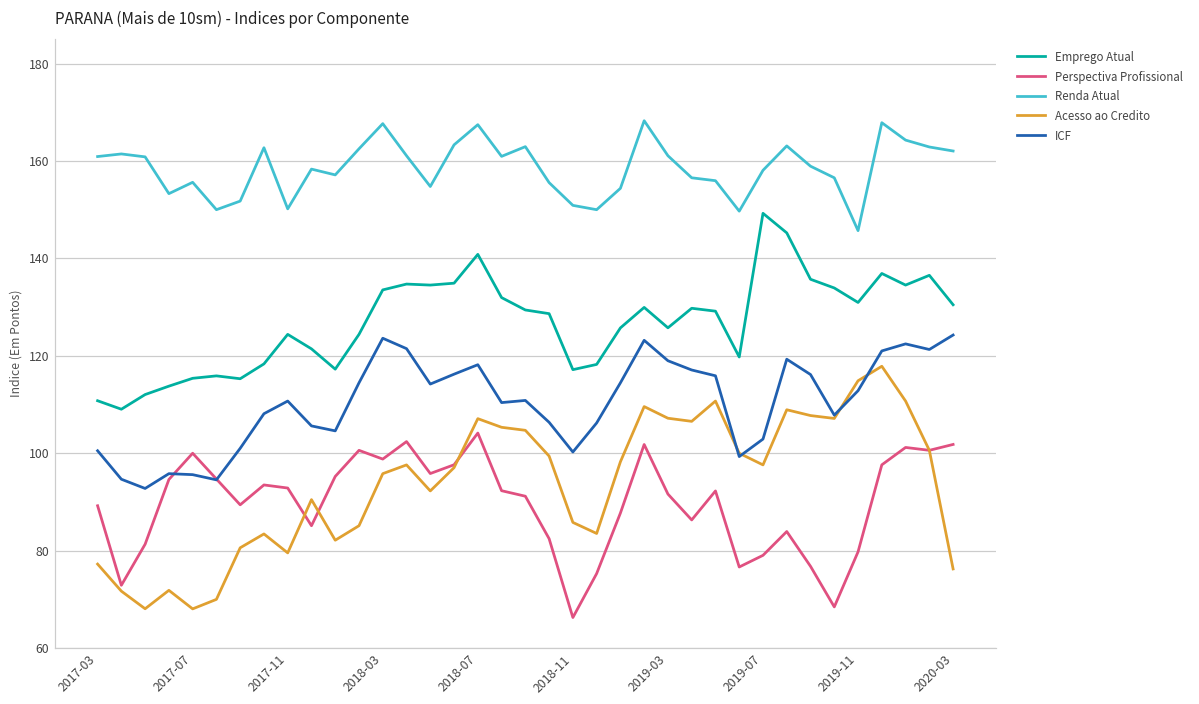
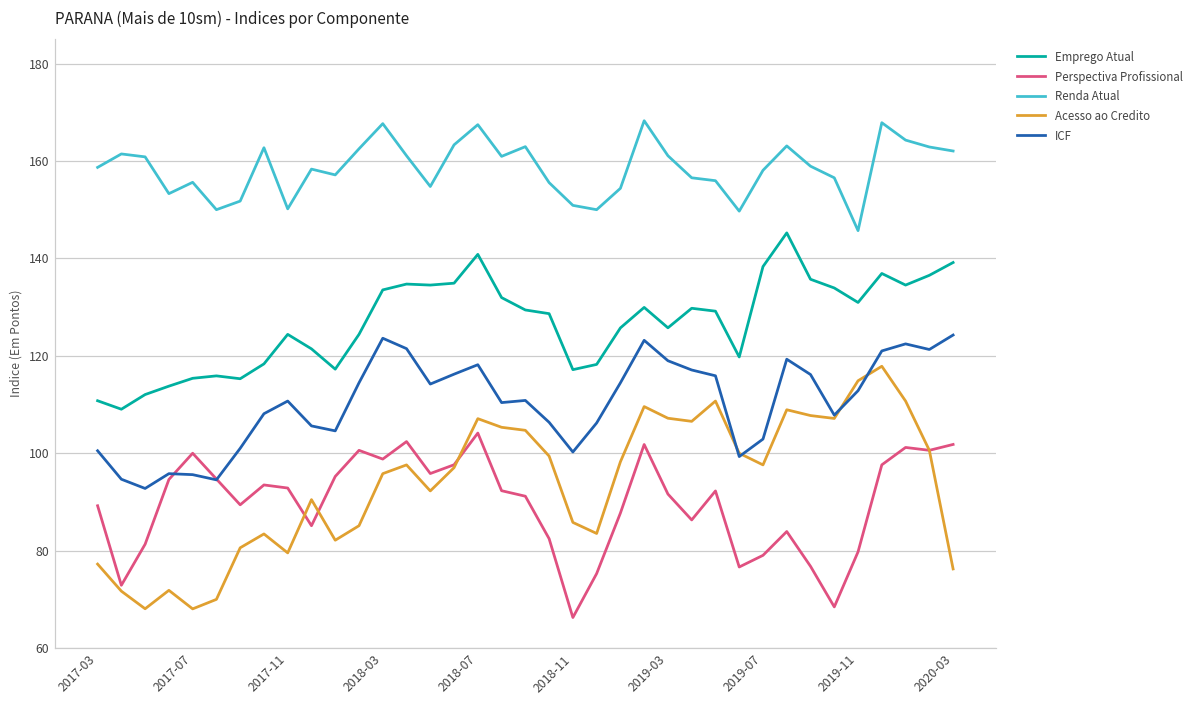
Renda Atual, 2017-03: 161 -> 159
Emprego Atual, 2019-07: 149 -> 138
Emprego Atual, 2020-03: 130 -> 139
